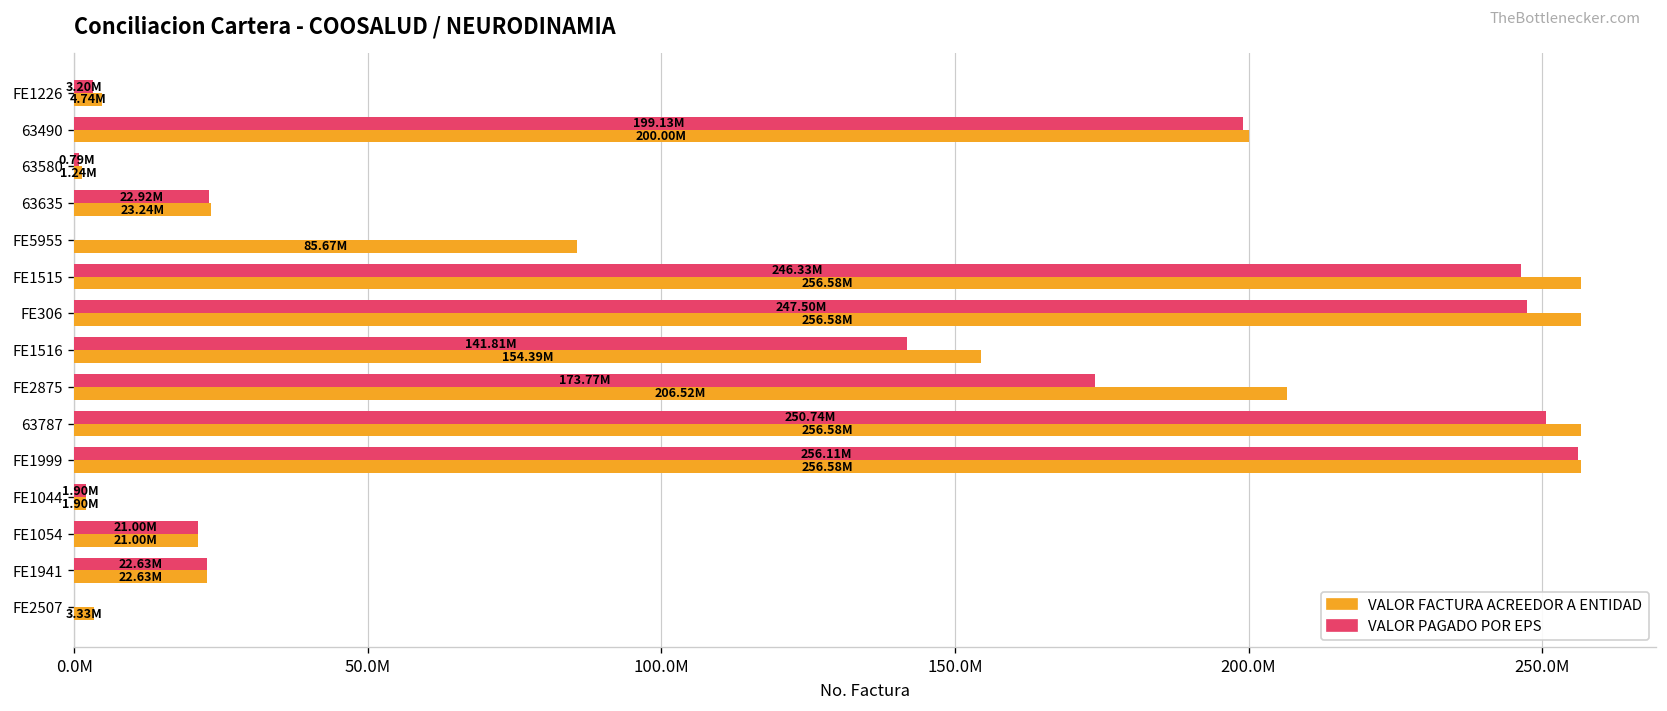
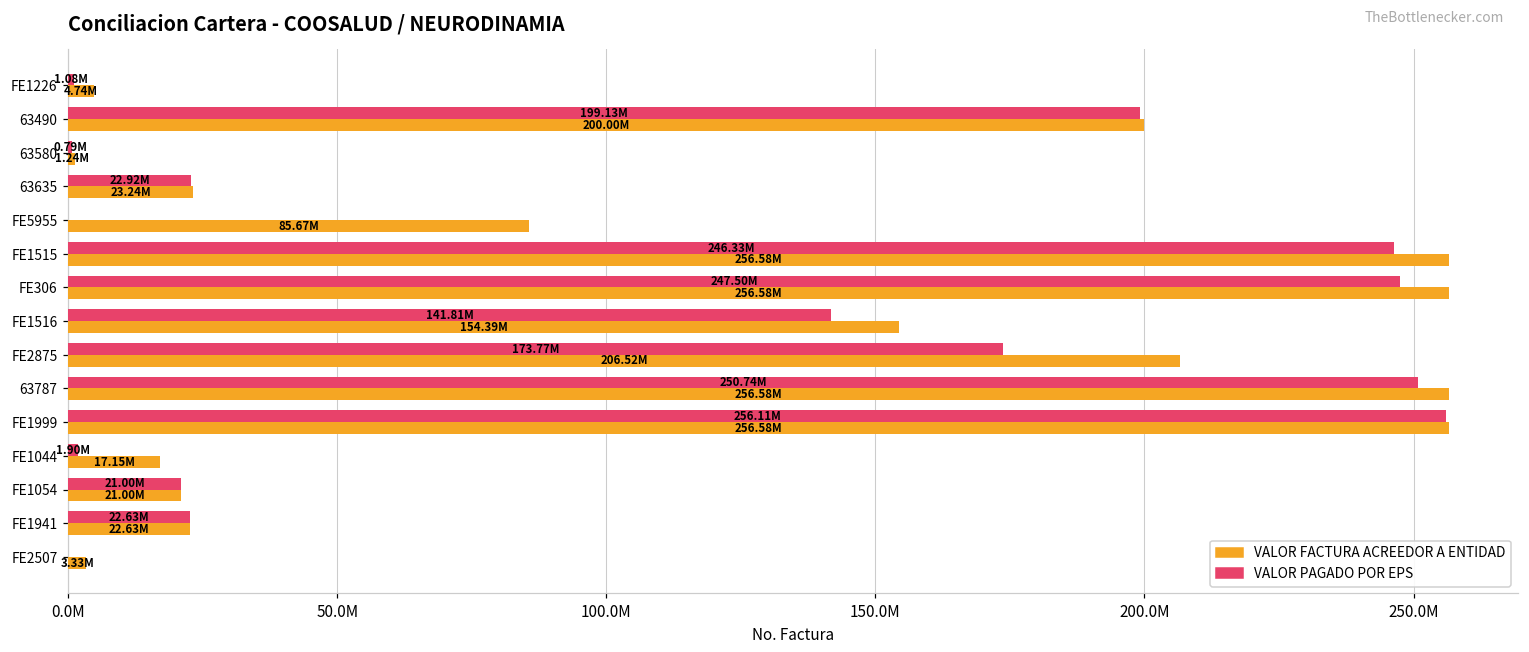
VALOR PAGADO POR EPS, FE1226: 3.20M -> 1.08M
VALOR FACTURA ACREEDOR A ENTIDAD, FE1044: 1.90M -> 17.15M
